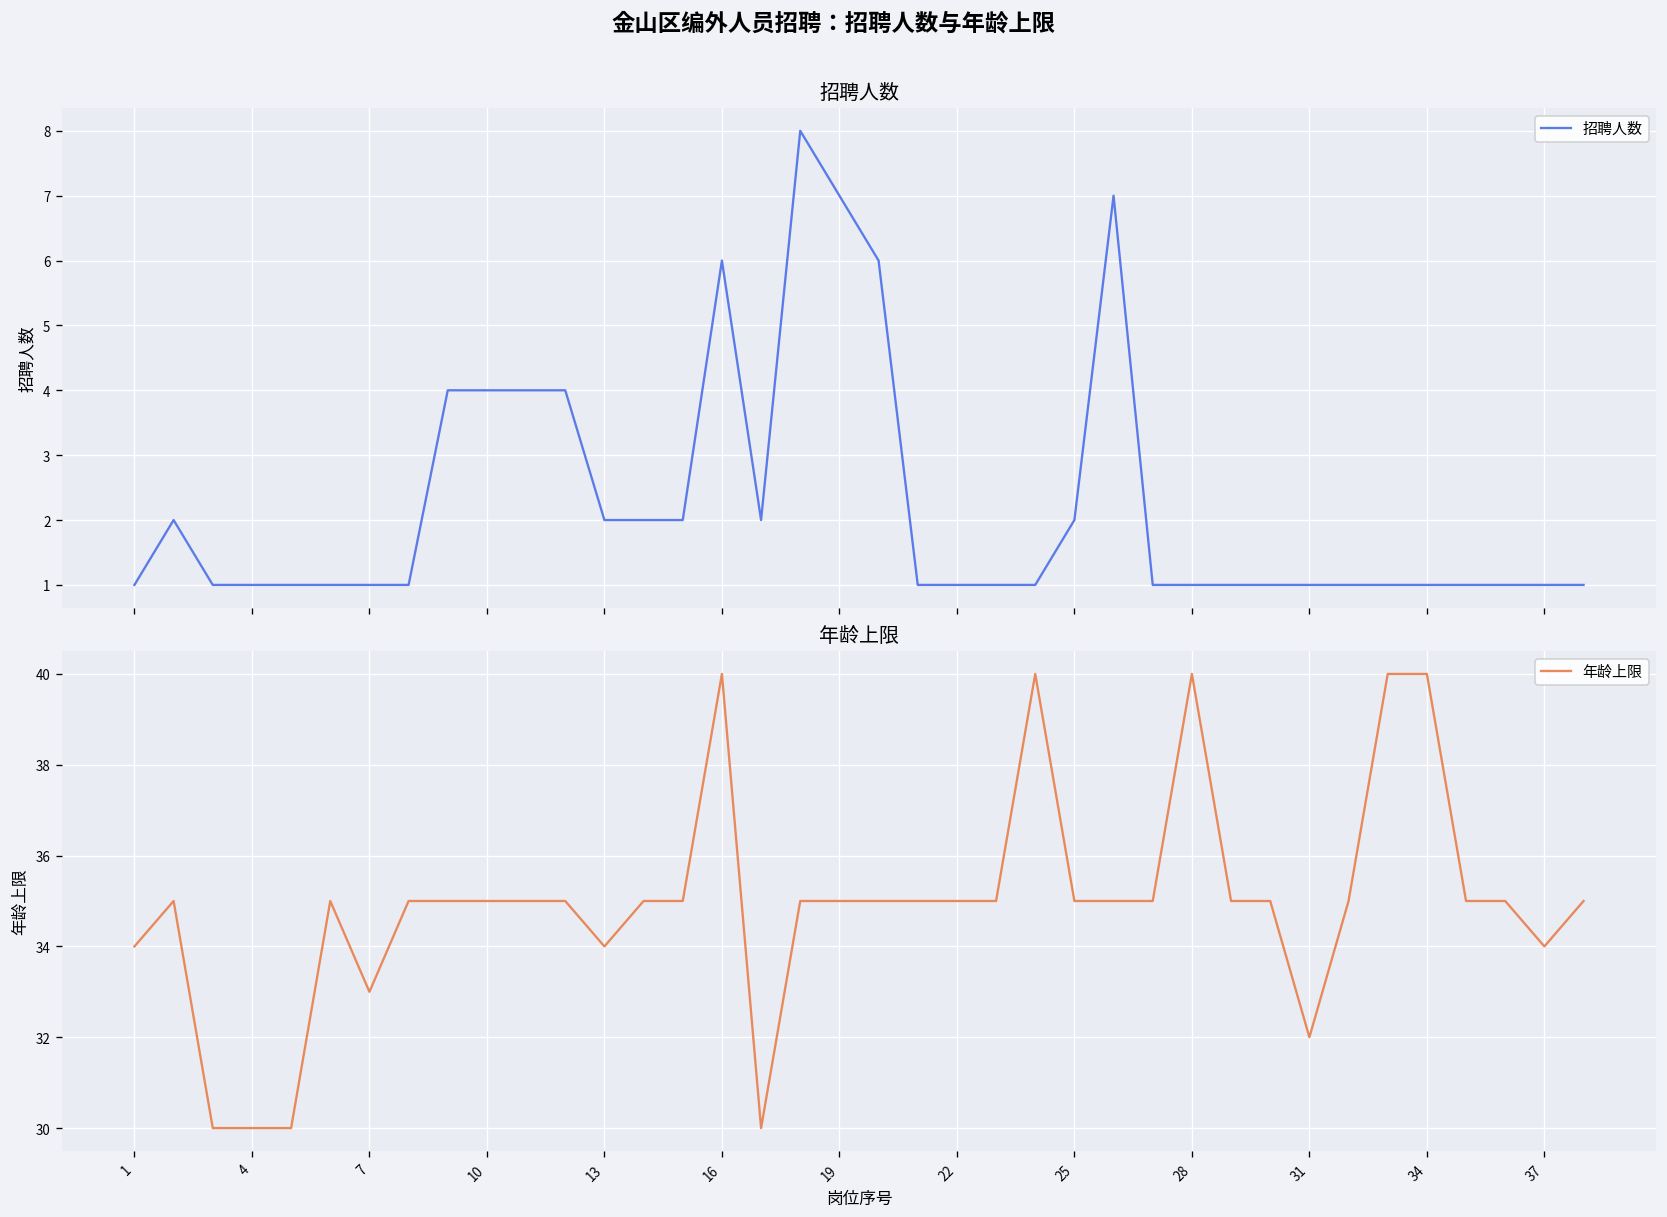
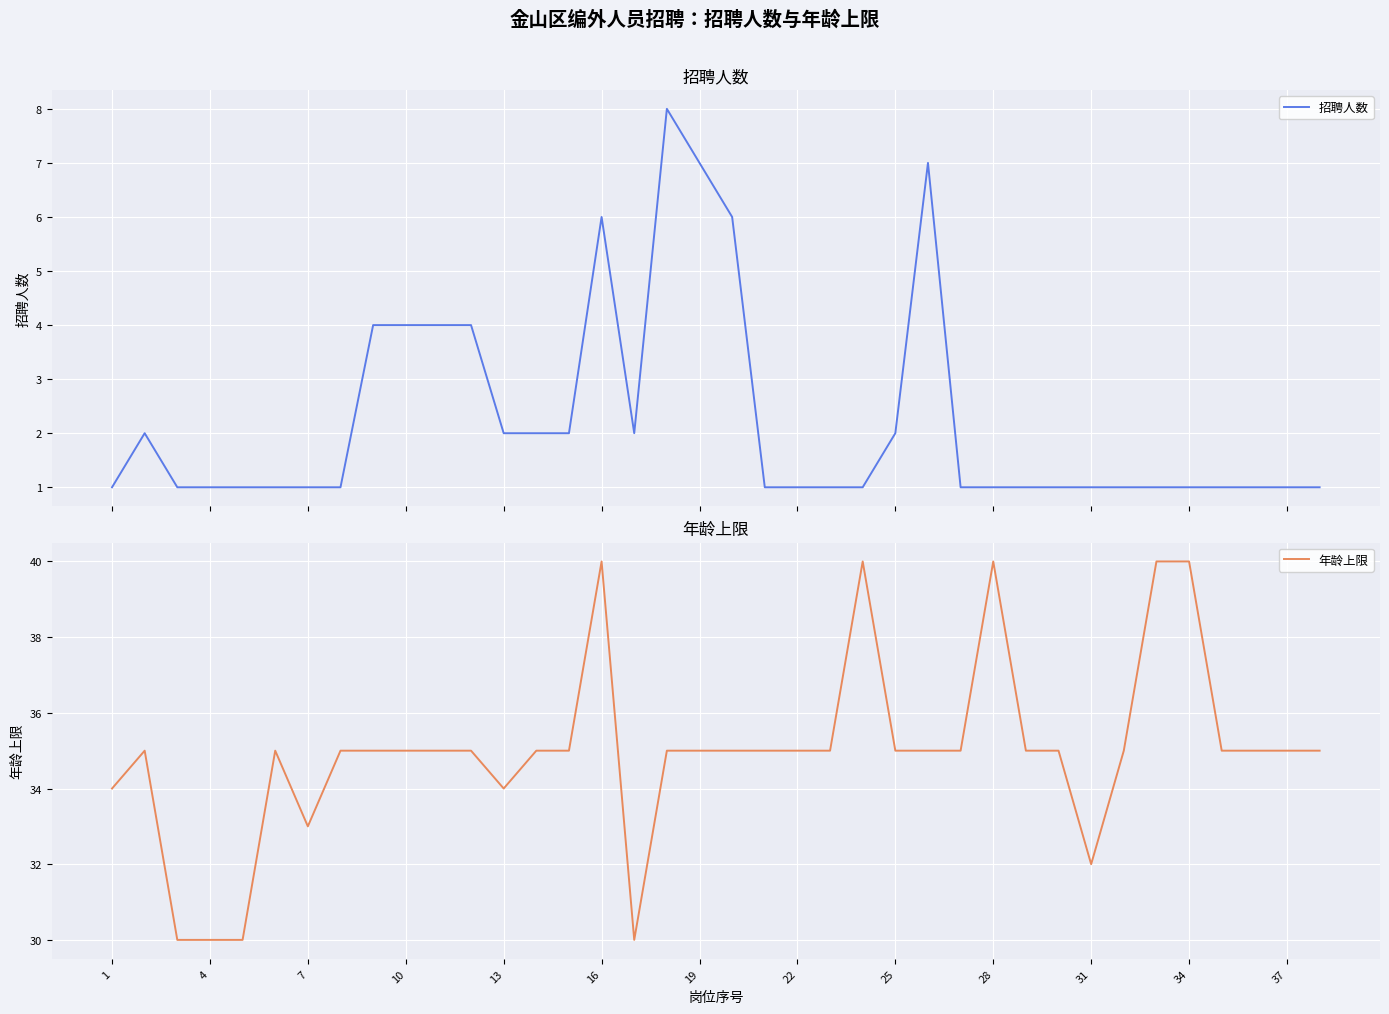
年龄上限, 37: 34 -> 35
